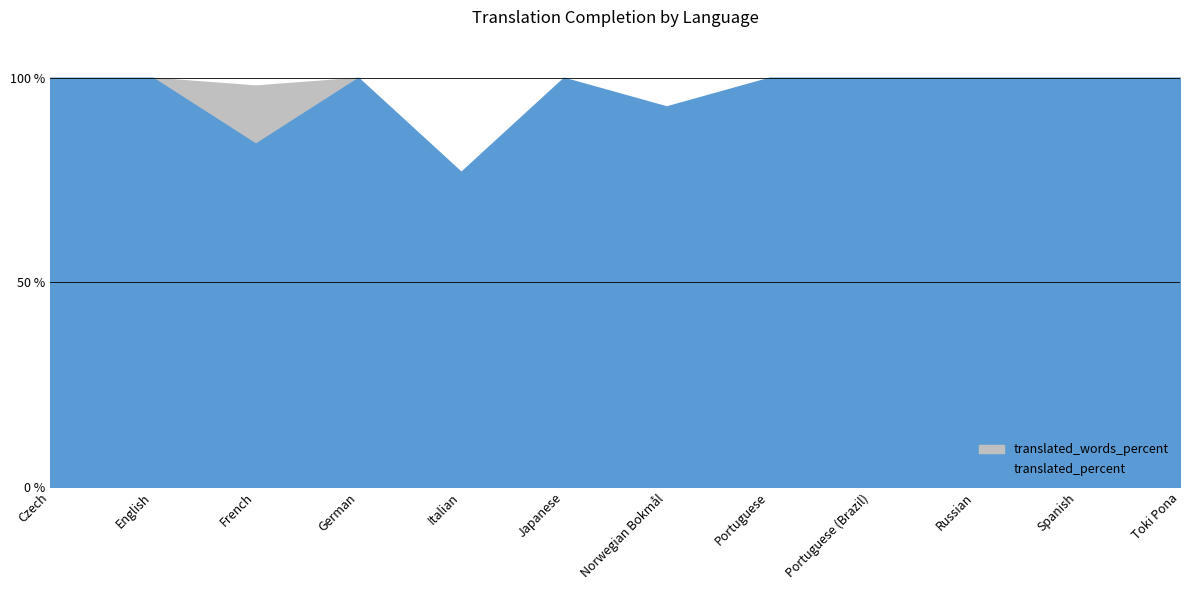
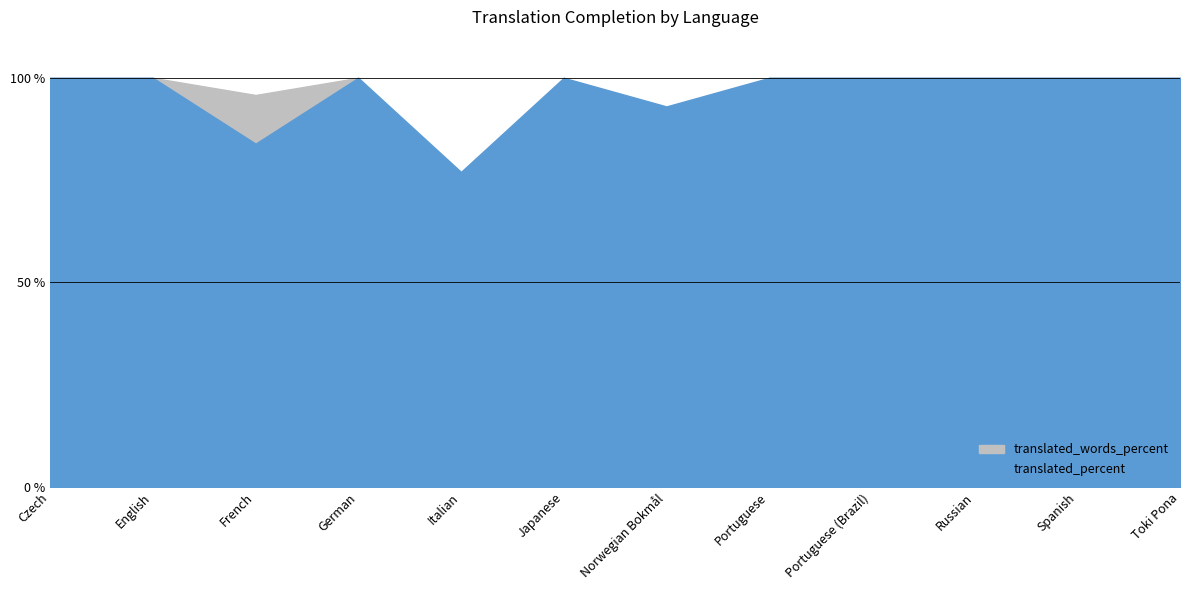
translated_words_percent, French: 98 % -> 96 %
